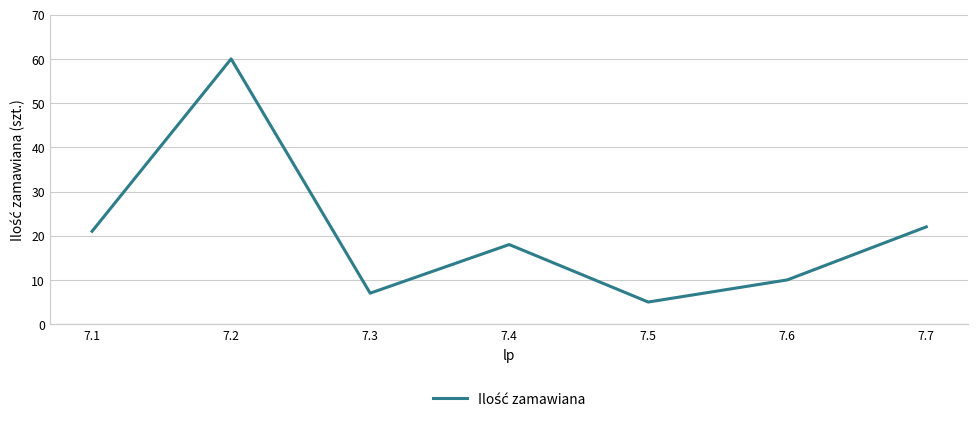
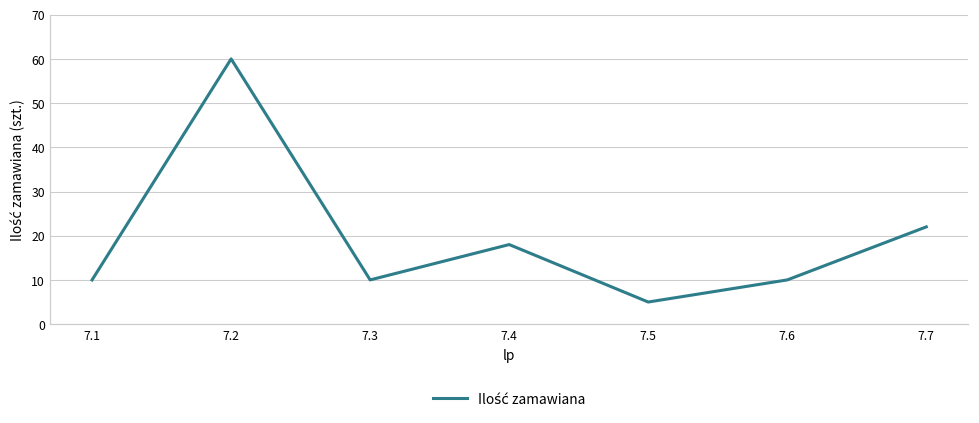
7.1: 21 -> 10
7.3: 7 -> 10
